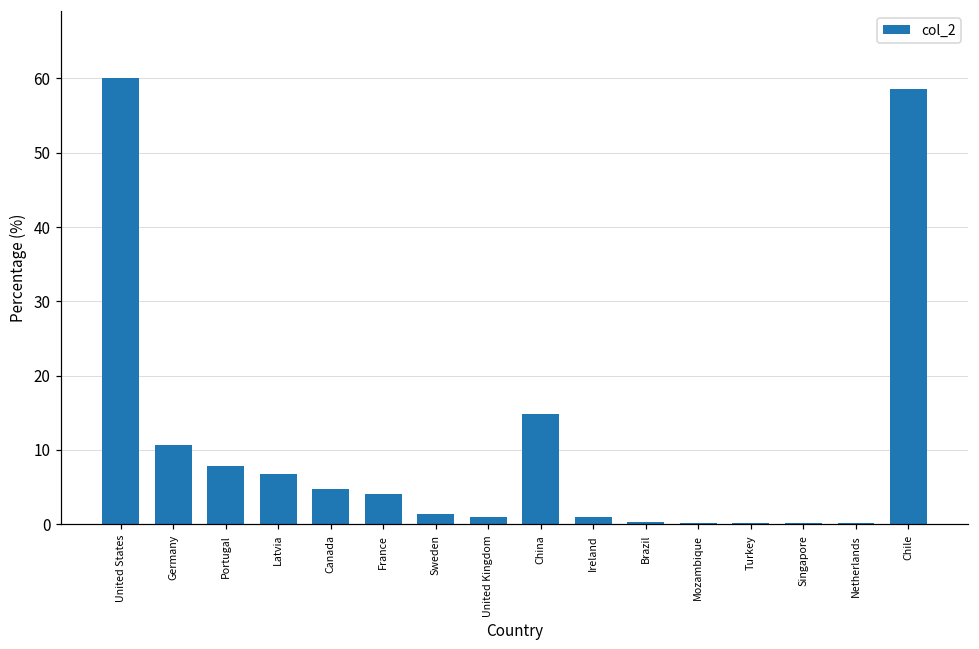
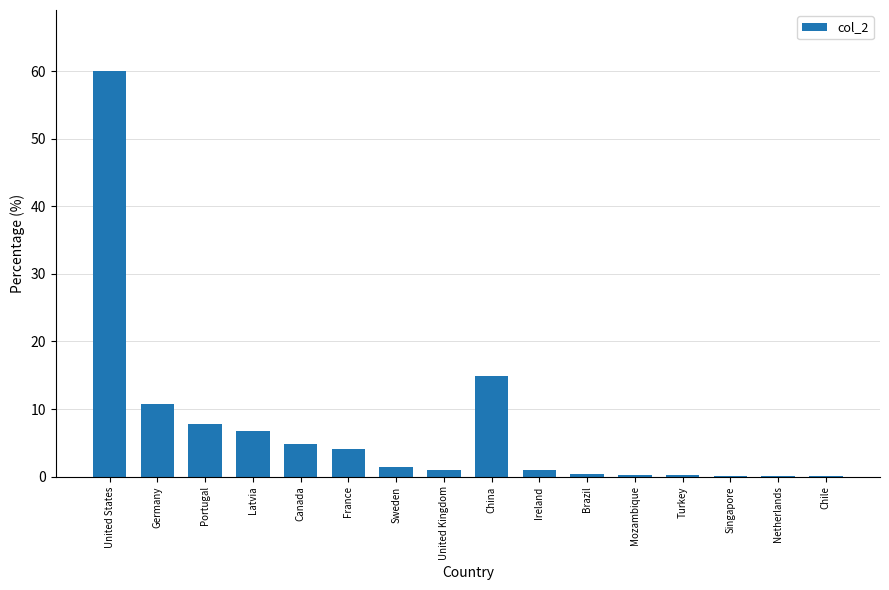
Chile: 59 -> 0
